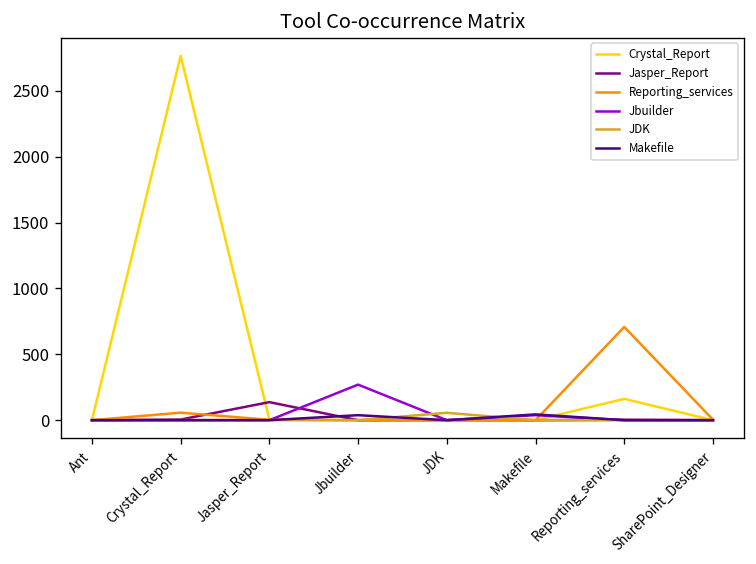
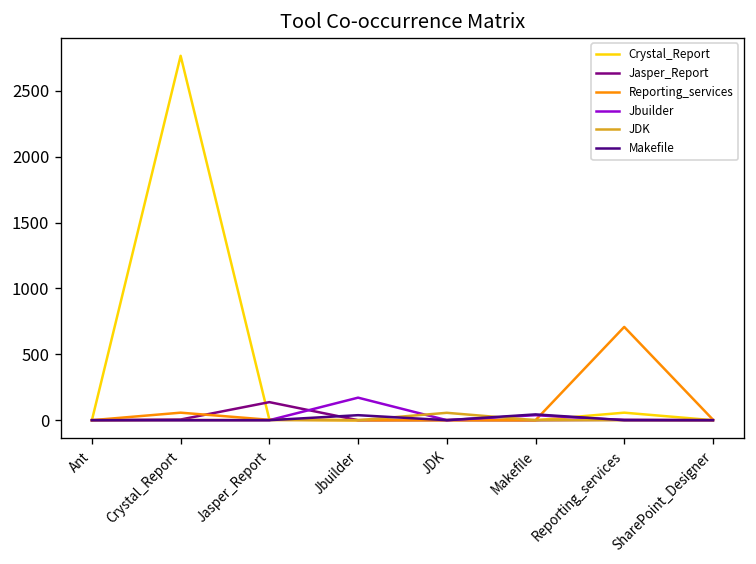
Jbuilder, Jbuilder: 270 -> 170
Crystal_Report, Reporting_services: 160 -> 60
